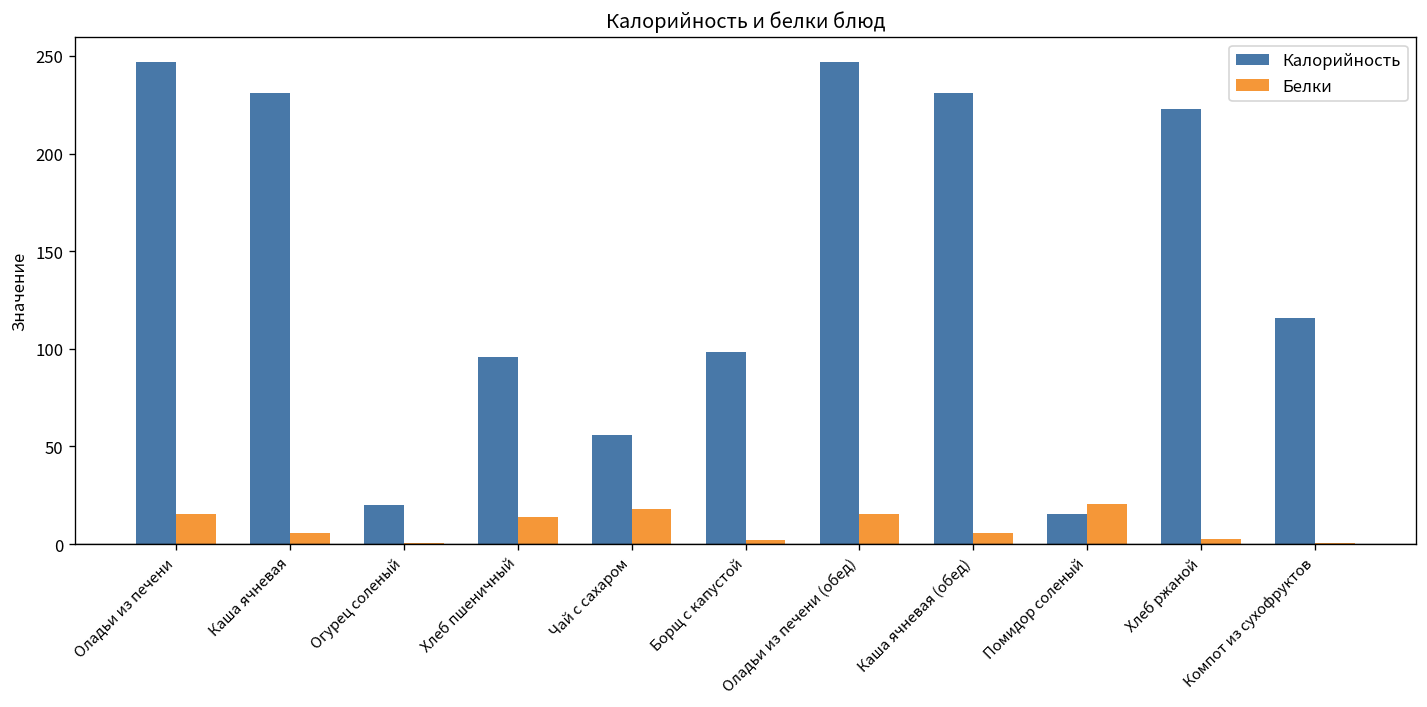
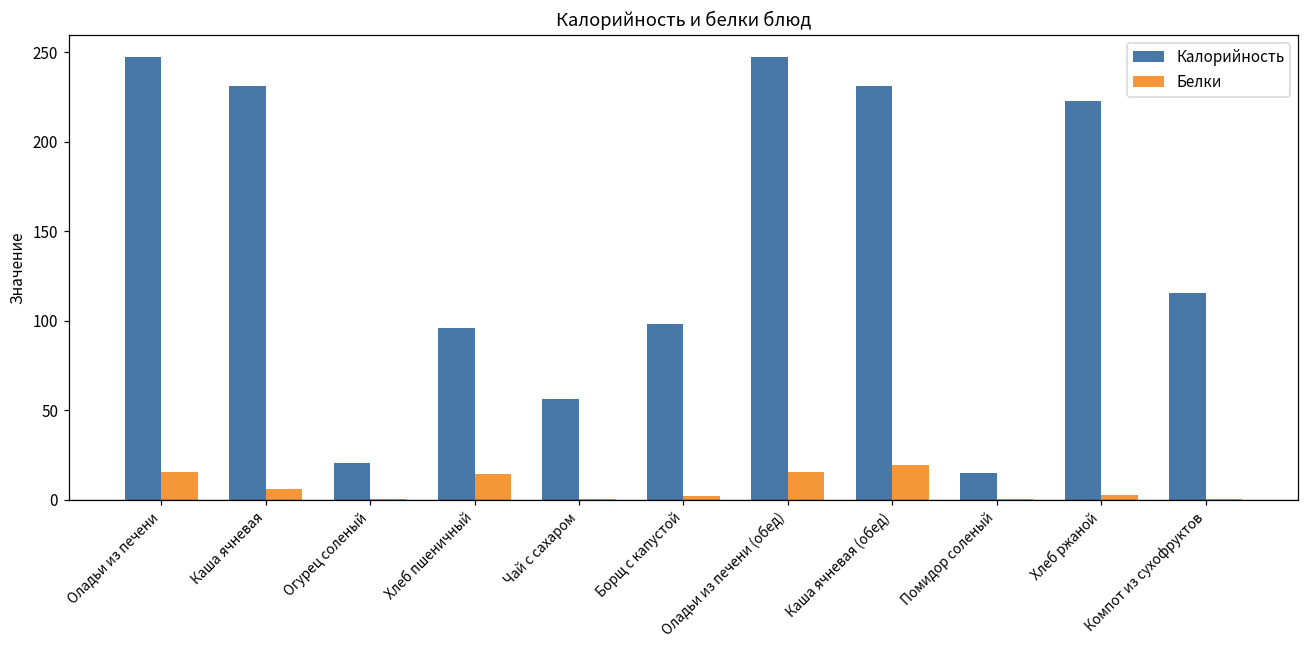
Белки, Чай с сахаром: 18 -> 0
Белки, Каша ячневая (обед): 6 -> 19
Белки, Помидор соленый: 21 -> 1
